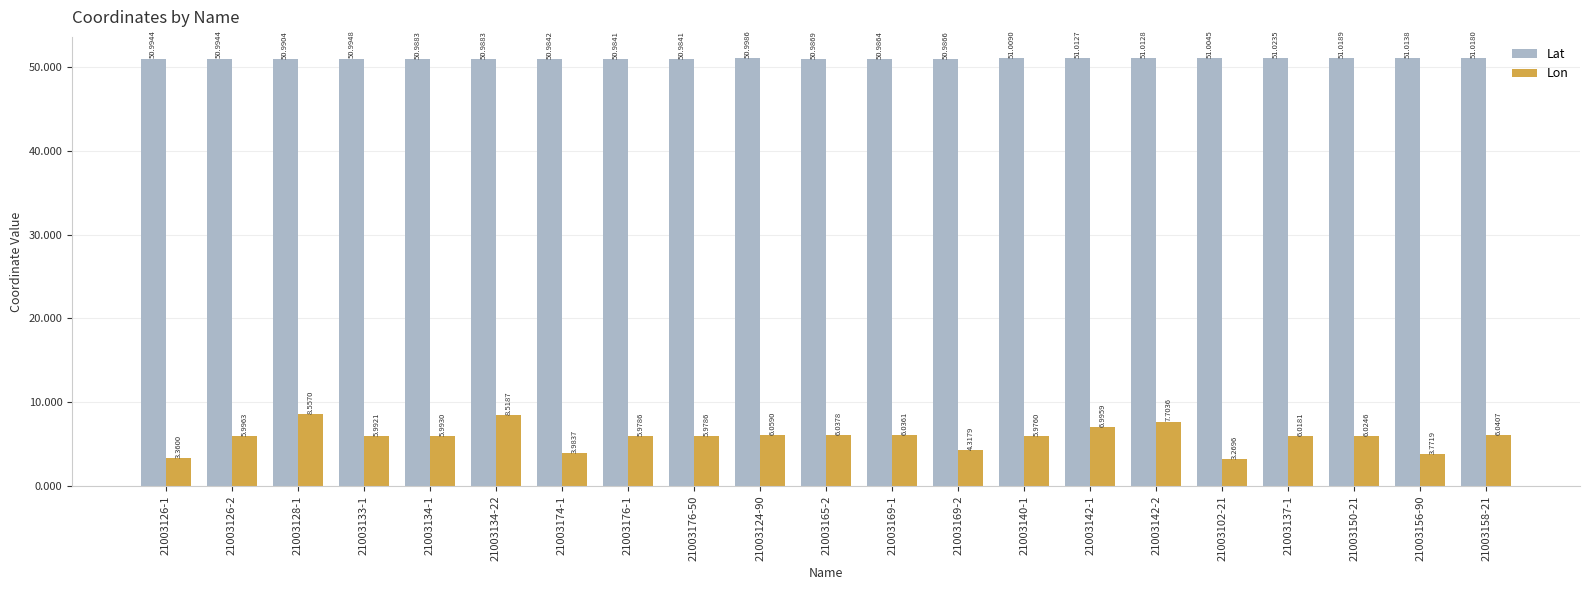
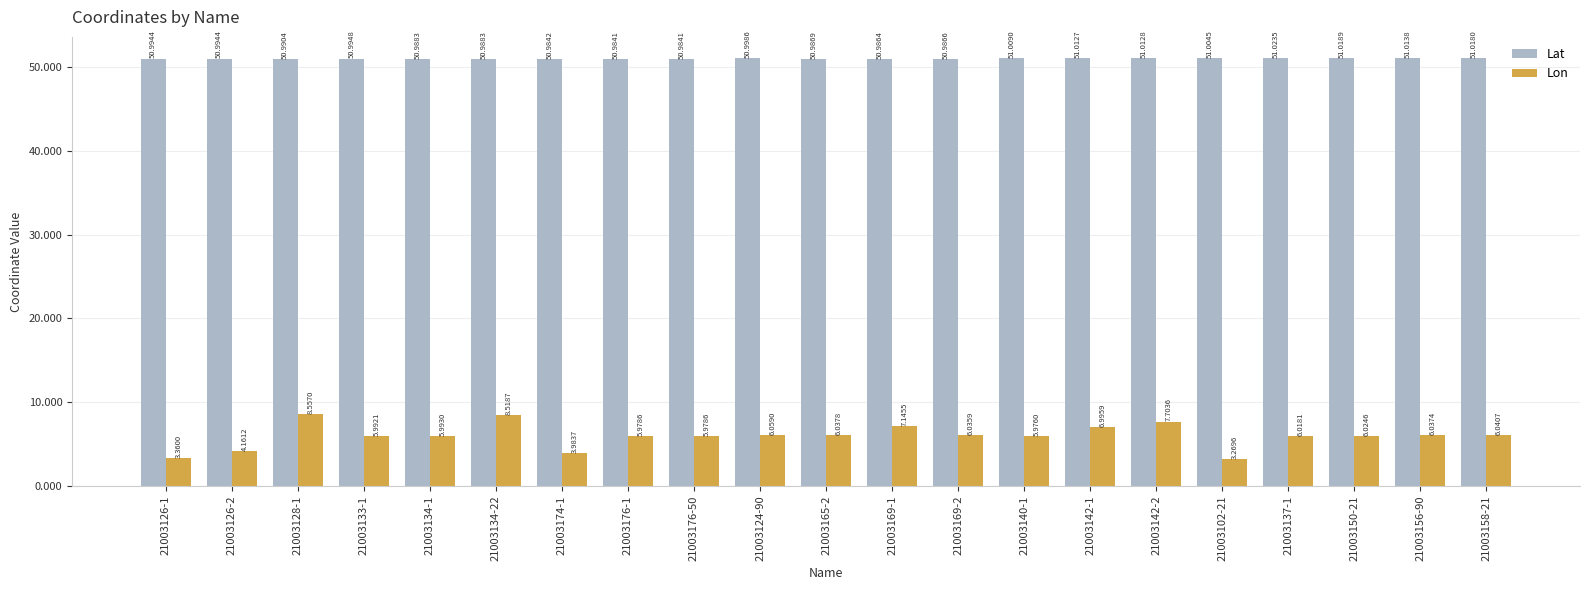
Lon, 21003126-2: 5.9963 -> 4.1612
Lon, 21003169-1: 6.0361 -> 7.1455
Lon, 21003169-2: 4.3179 -> 6.0359
Lon, 21003156-90: 3.7719 -> 6.0374
